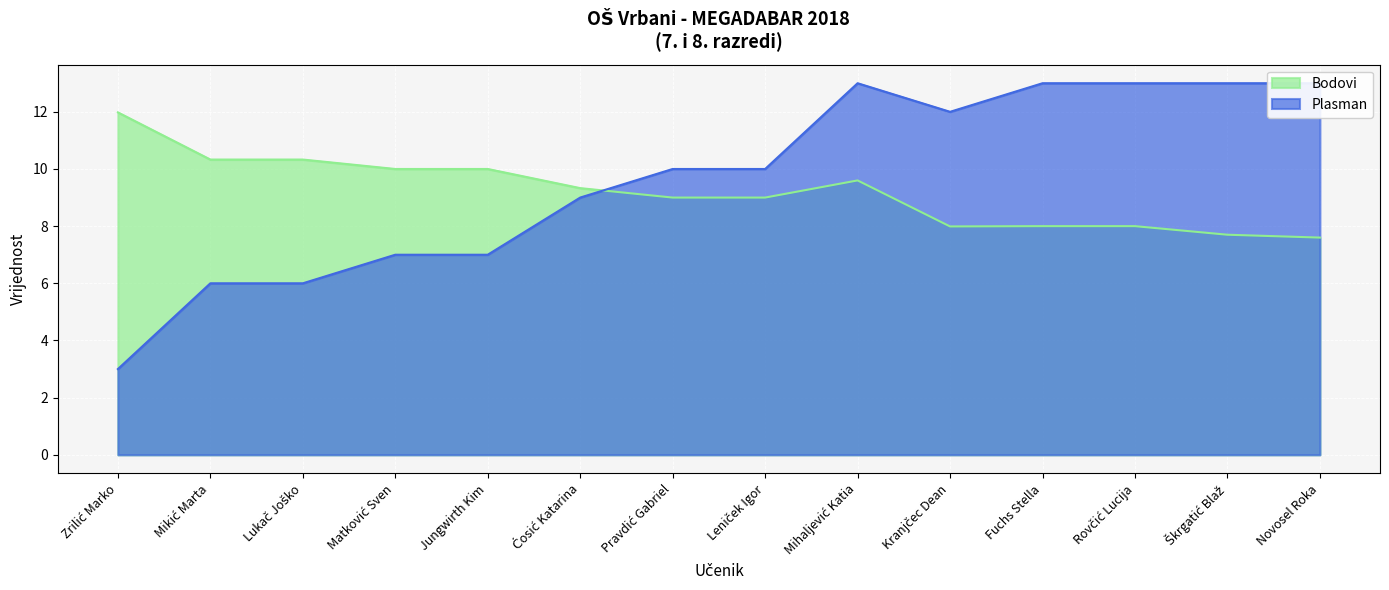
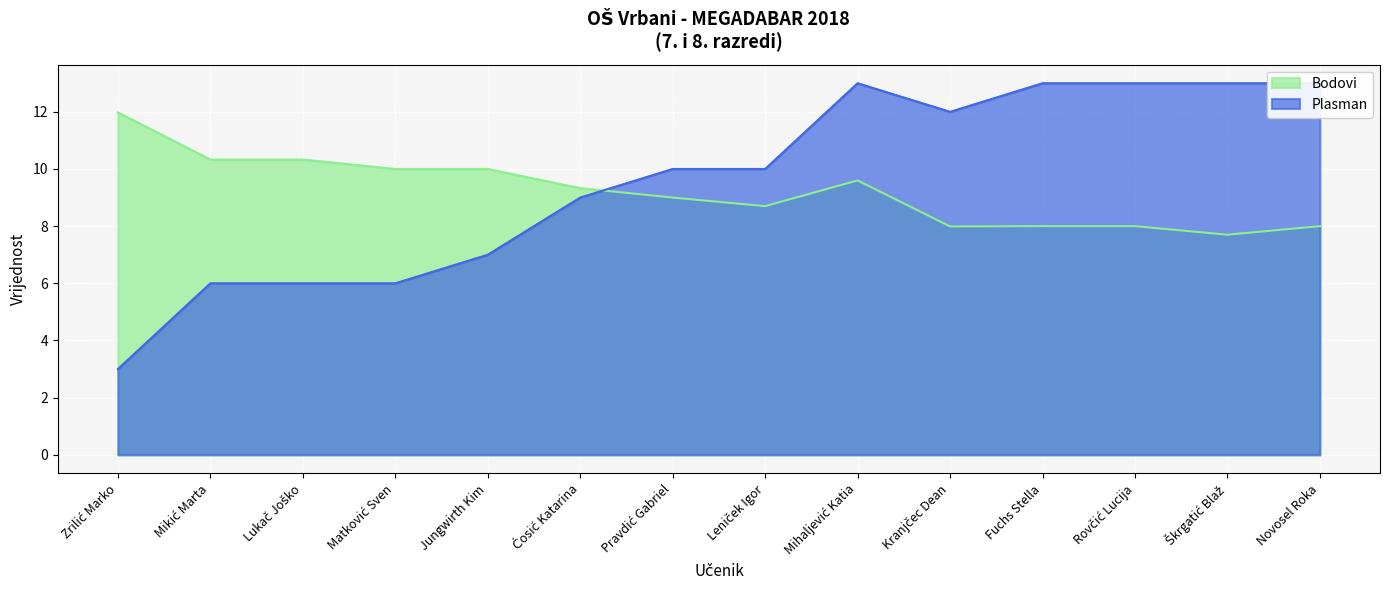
Plasman, Matković Sven: 7 -> 6
Bodovi, Leniček Igor: 9.0 -> 8.7
Bodovi, Novosel Roka: 7.6 -> 8.0
